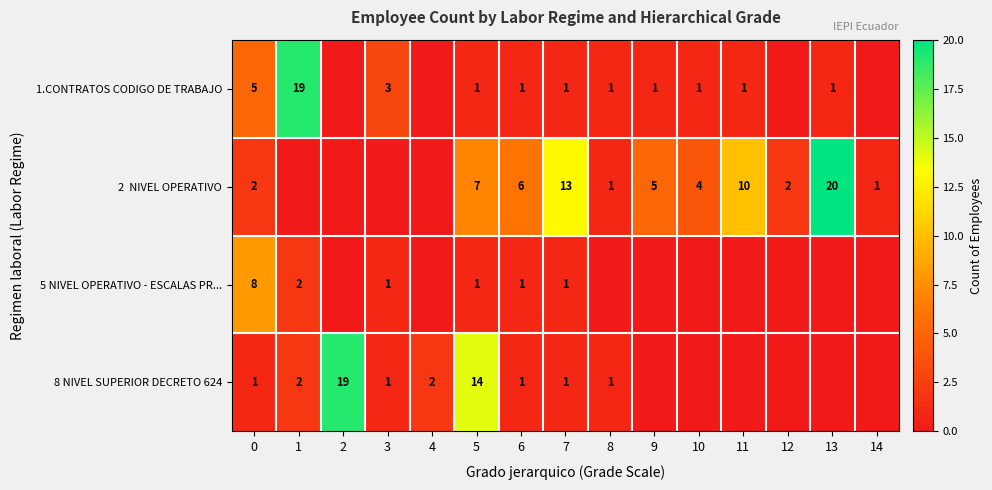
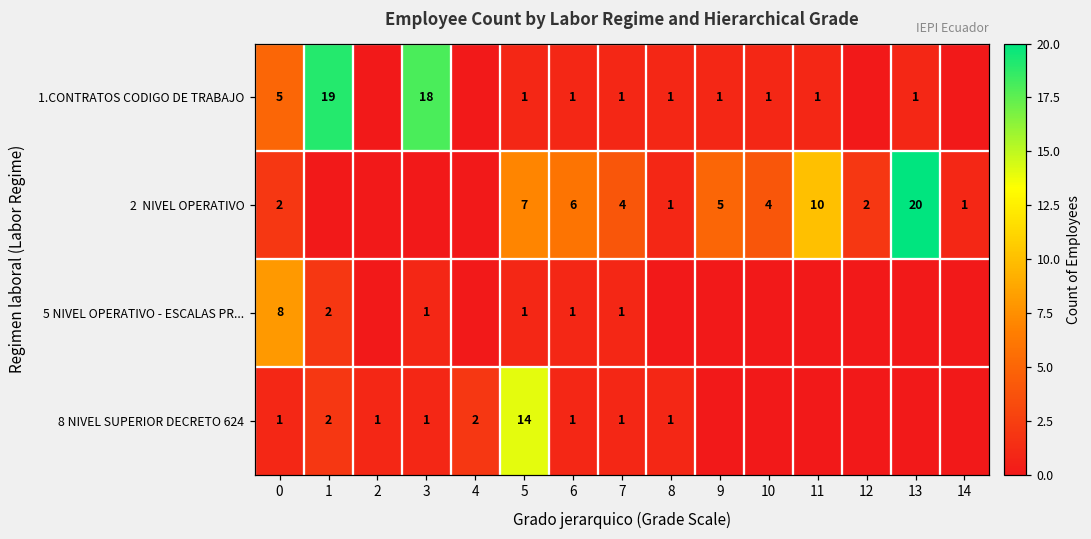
1.CONTRATOS CODIGO DE TRABAJO, 3: 3 -> 18
2 NIVEL OPERATIVO, 7: 13 -> 4
8 NIVEL SUPERIOR DECRETO 624, 2: 19 -> 1
